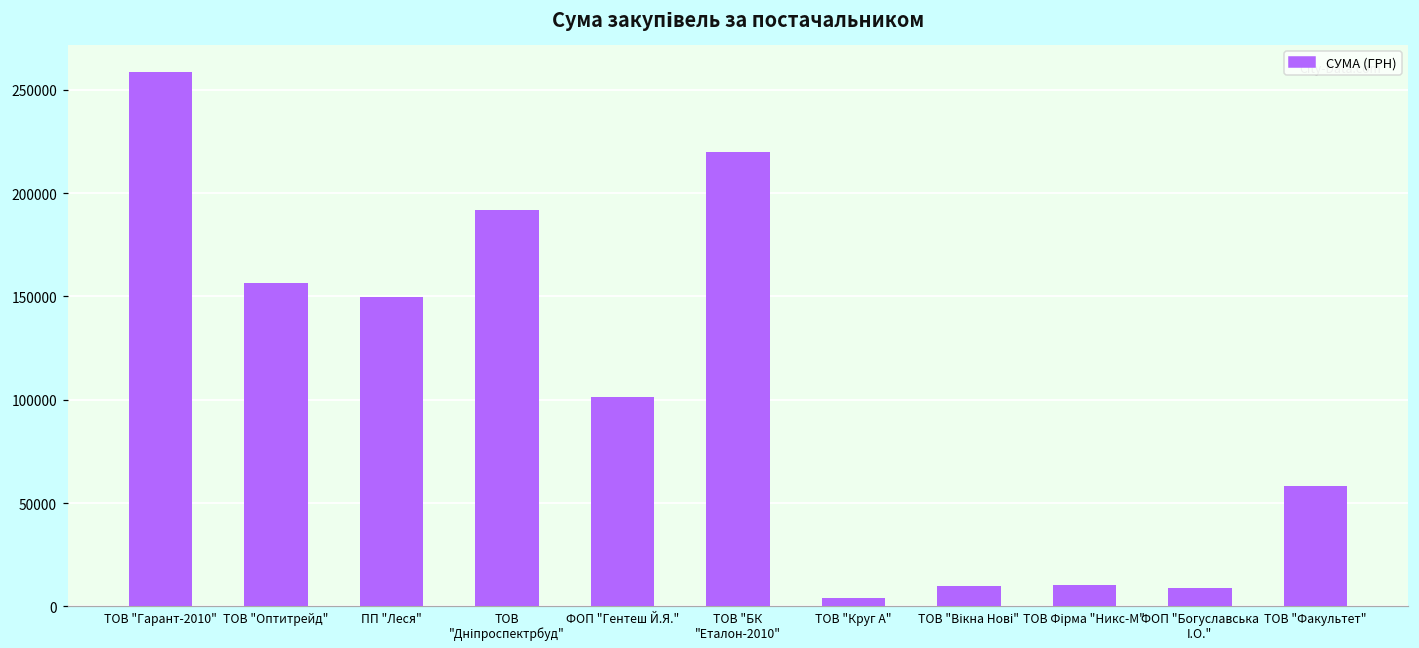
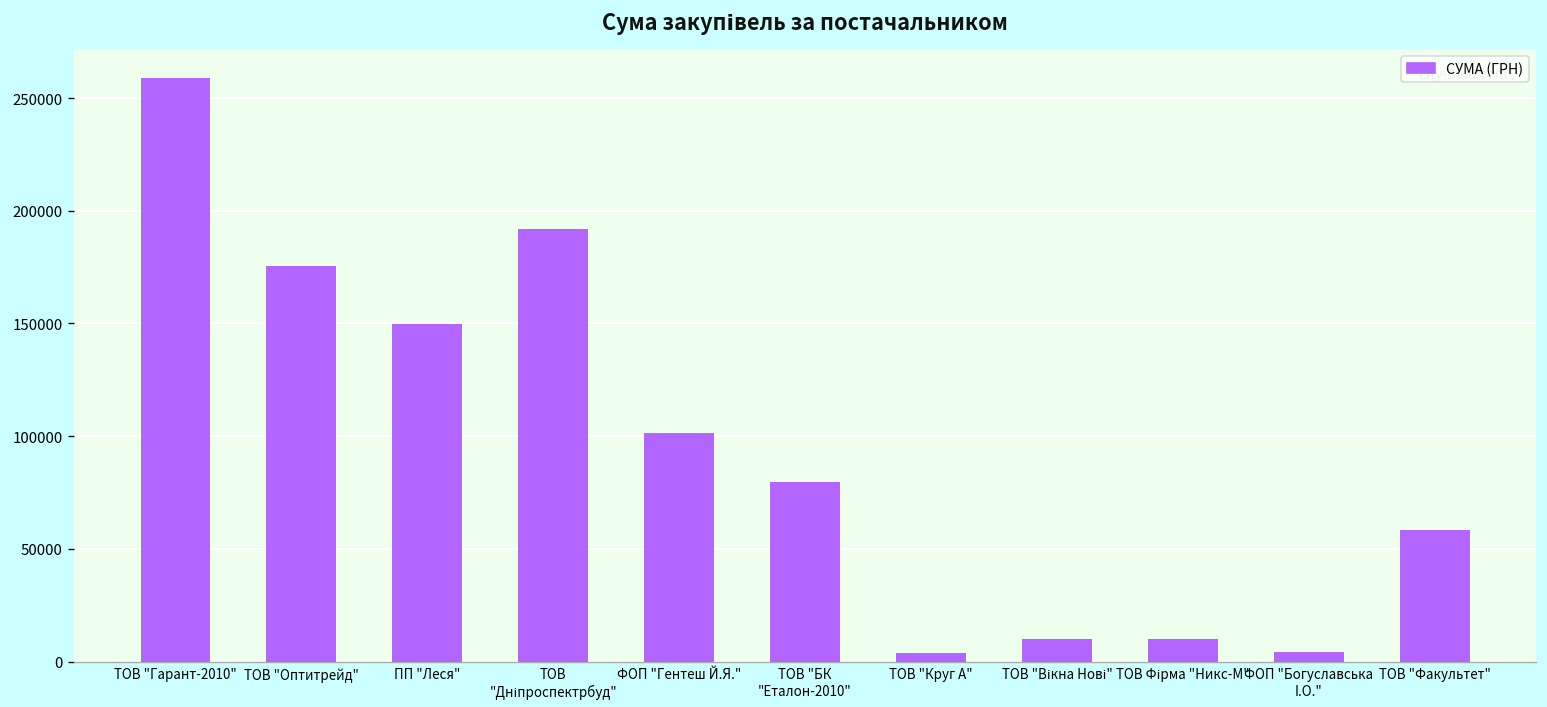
ТОВ "Оптитрейд": 157000 -> 175000
ТОВ "БК "Еталон-2010": 220000 -> 80000
ФОП "Богуславська I.О.": 9000 -> 4000
